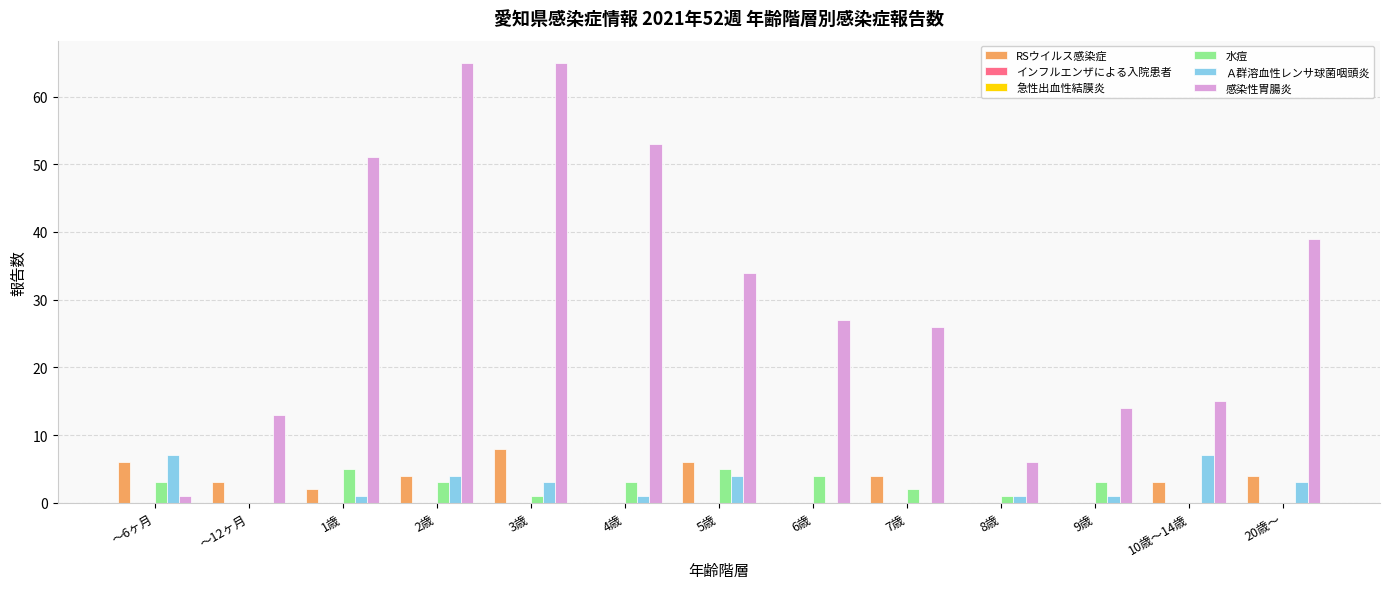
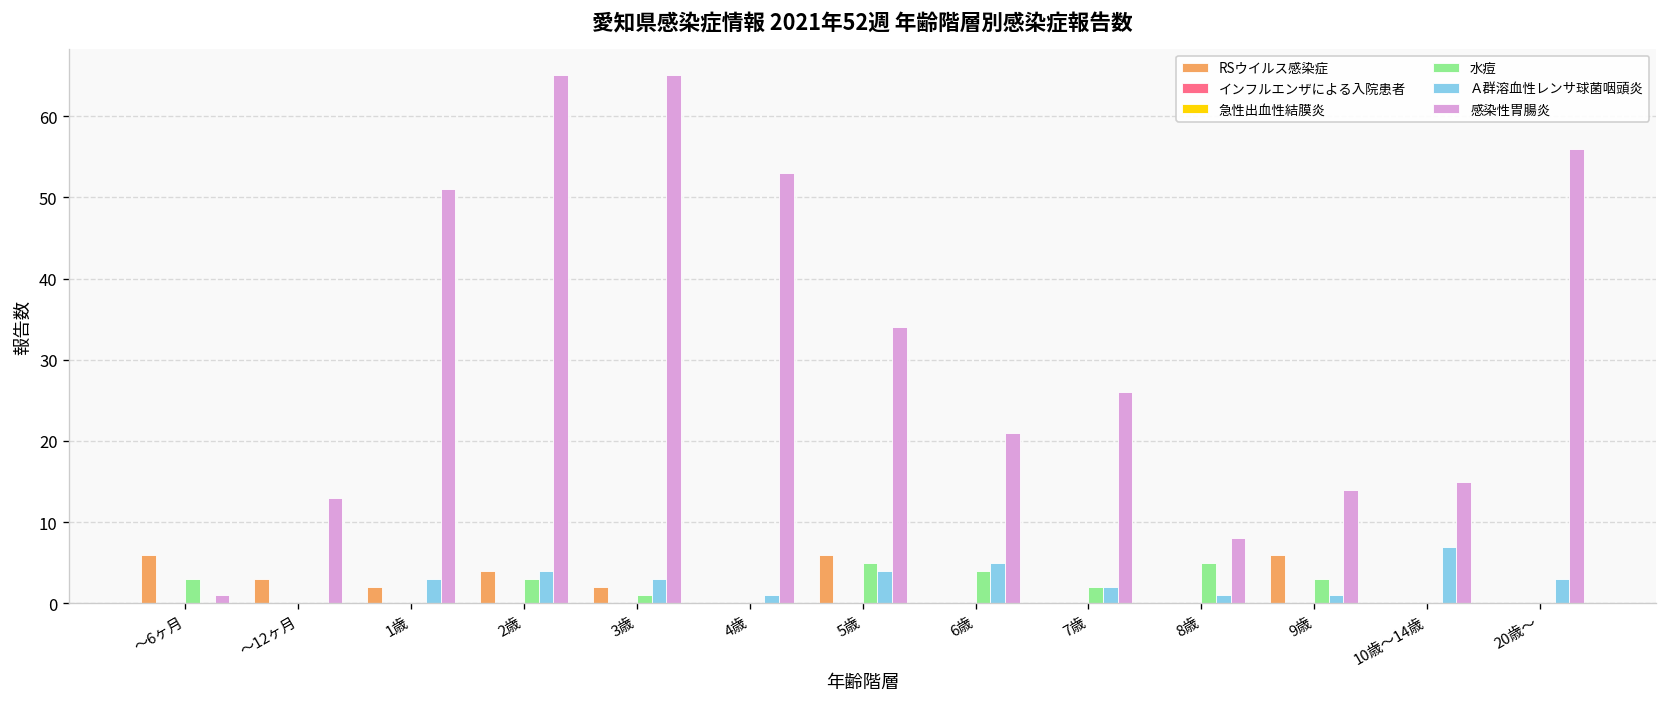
Ａ群溶血性レンサ球菌咽頭炎, ～6ヶ月: 7 -> 0
水痘, 1歳: 5 -> 0
Ａ群溶血性レンサ球菌咽頭炎, 1歳: 1 -> 3
RSウイルス感染症, 3歳: 8 -> 2
水痘, 4歳: 3 -> 0
Ａ群溶血性レンサ球菌咽頭炎, 6歳: 0 -> 5
感染性胃腸炎, 6歳: 27 -> 21
RSウイルス感染症, 7歳: 4 -> 0
Ａ群溶血性レンサ球菌咽頭炎, 7歳: 0 -> 2
水痘, 8歳: 1 -> 5
感染性胃腸炎, 8歳: 6 -> 8
RSウイルス感染症, 9歳: 0 -> 6
RSウイルス感染症, 10歳～14歳: 3 -> 0
RSウイルス感染症, 20歳～: 4 -> 0
感染性胃腸炎, 20歳～: 39 -> 56
